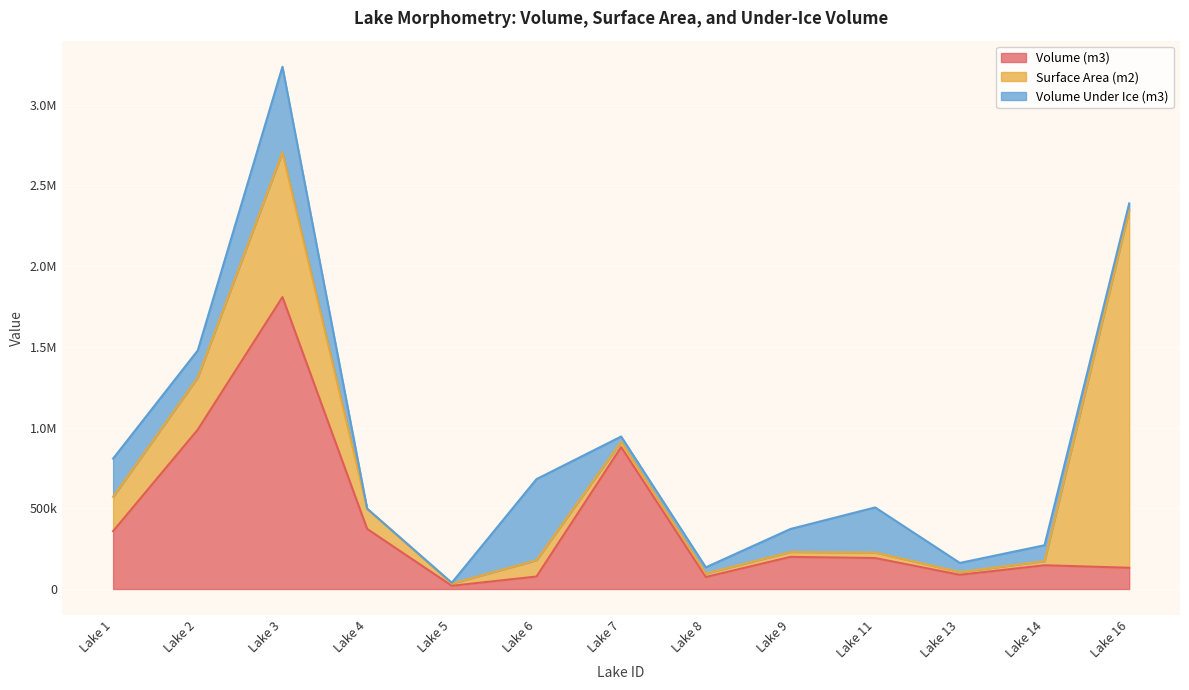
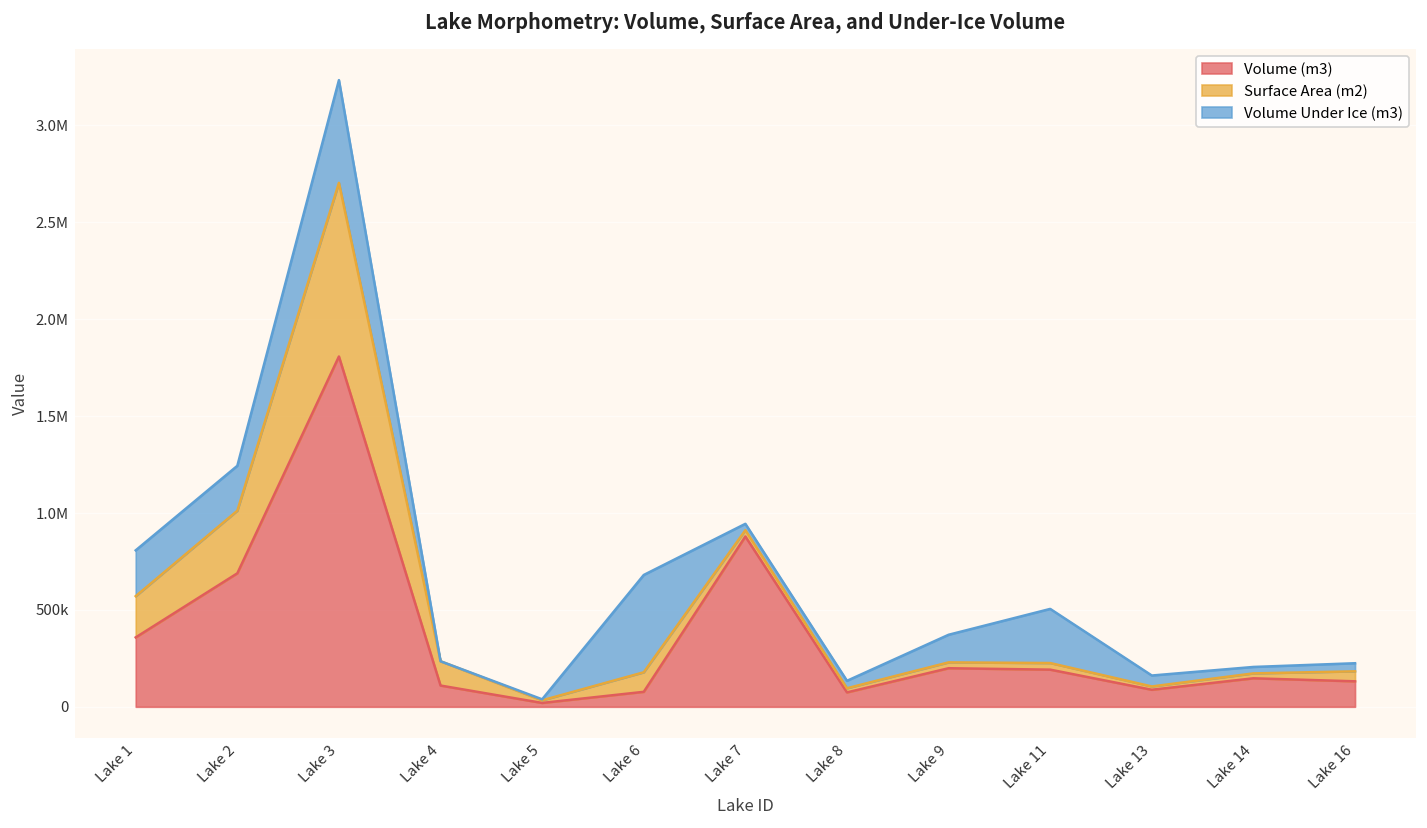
Volume (m3), Lake 2: 990000 -> 690000
Volume Under Ice (m3), Lake 2: 170000 -> 230000
Volume (m3), Lake 4: 370000 -> 110000
Volume Under Ice (m3), Lake 14: 100000 -> 30000
Surface Area (m2), Lake 16: 2210000 -> 50000
